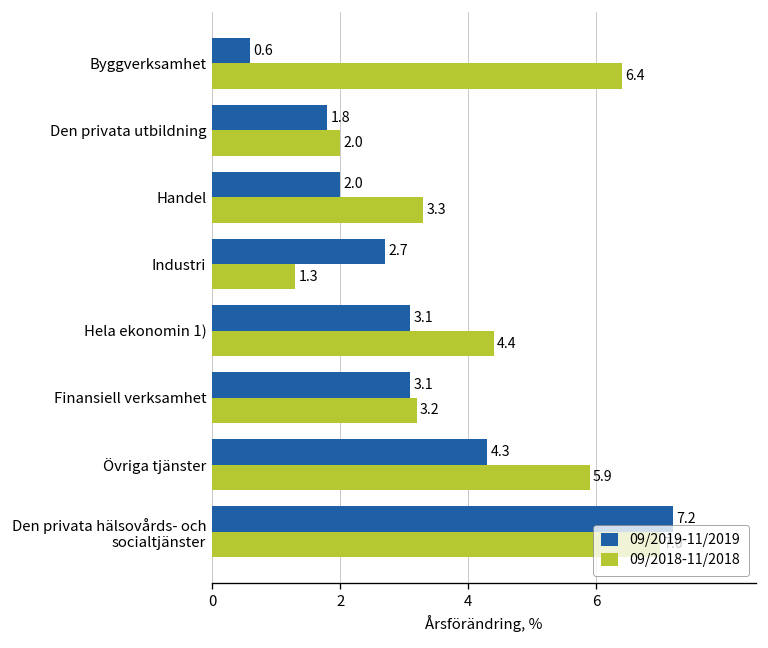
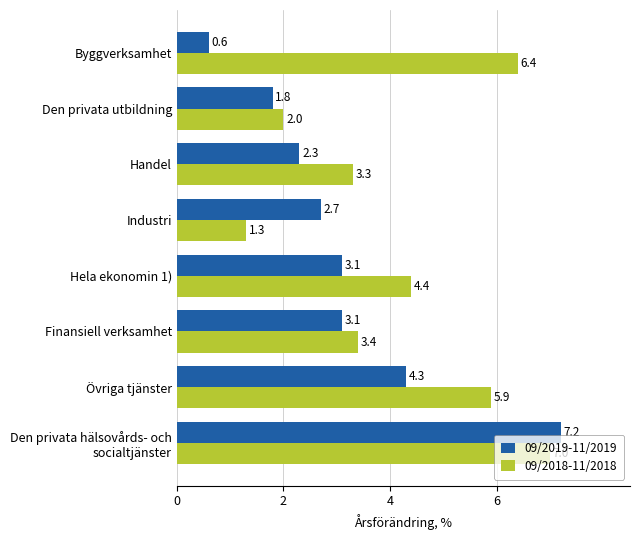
09/2019-11/2019, Handel: 2.0 -> 2.3
09/2018-11/2018, Finansiell verksamhet: 3.2 -> 3.4
